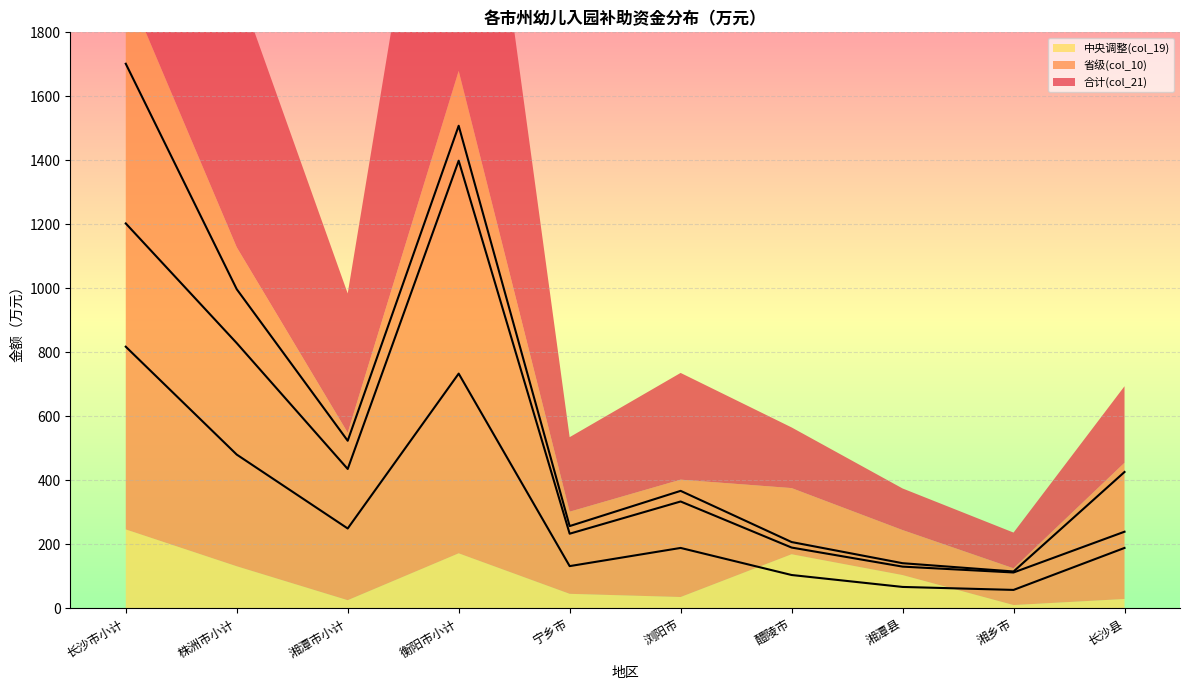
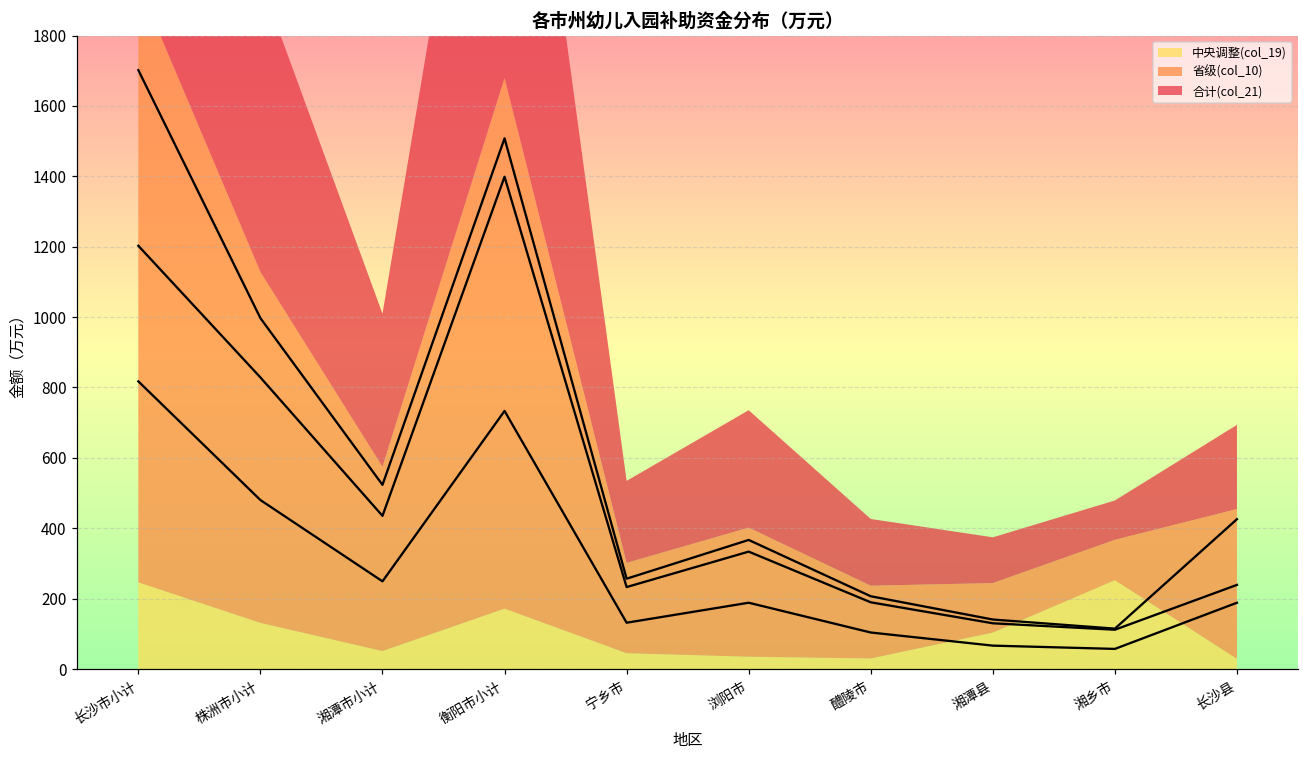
中央调整(col_19), 湘潭市小计: 30 -> 50
中央调整(col_19), 醴陵市: 170 -> 30
中央调整(col_19), 湘乡市: 10 -> 250
